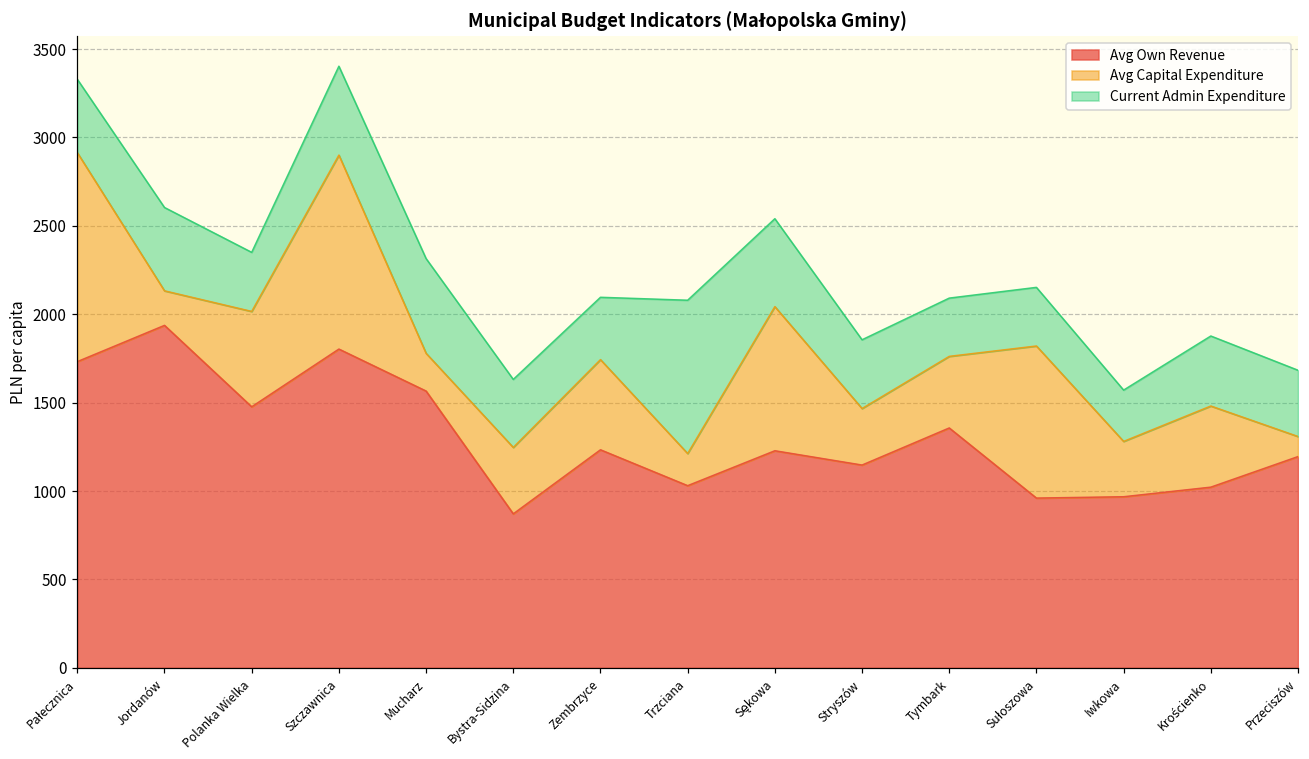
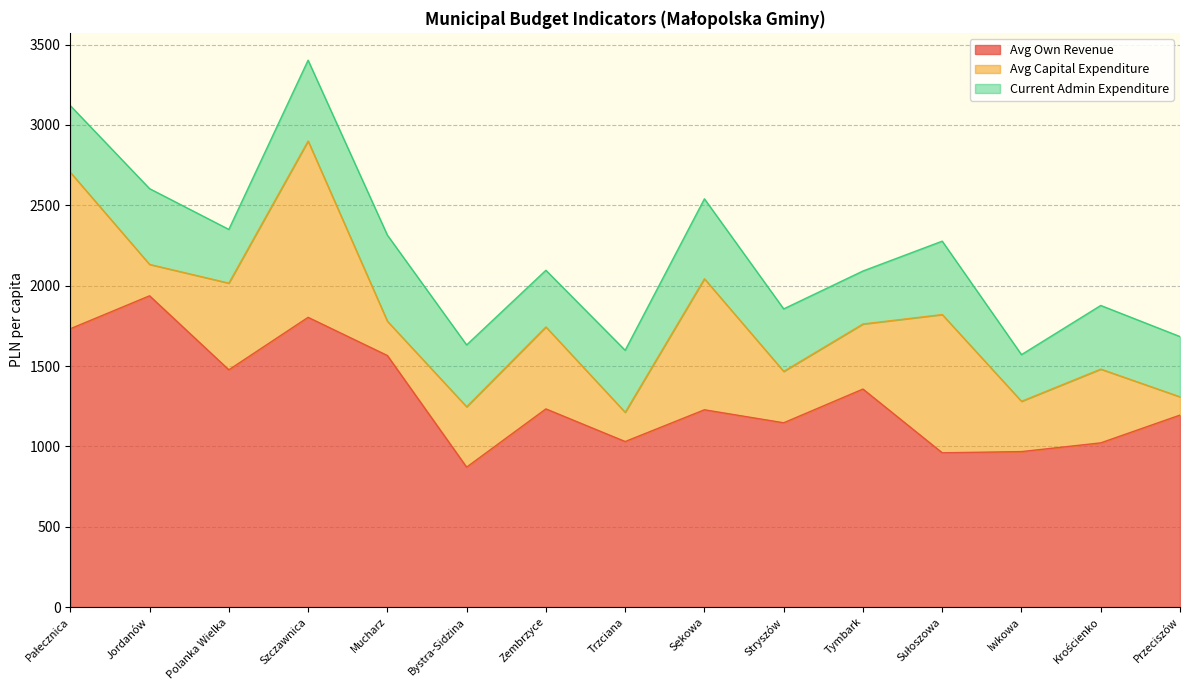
Avg Capital Expenditure, Pałecznica: 1180 -> 970
Current Admin Expenditure, Trzciana: 870 -> 390
Current Admin Expenditure, Sułoszowa: 330 -> 460
